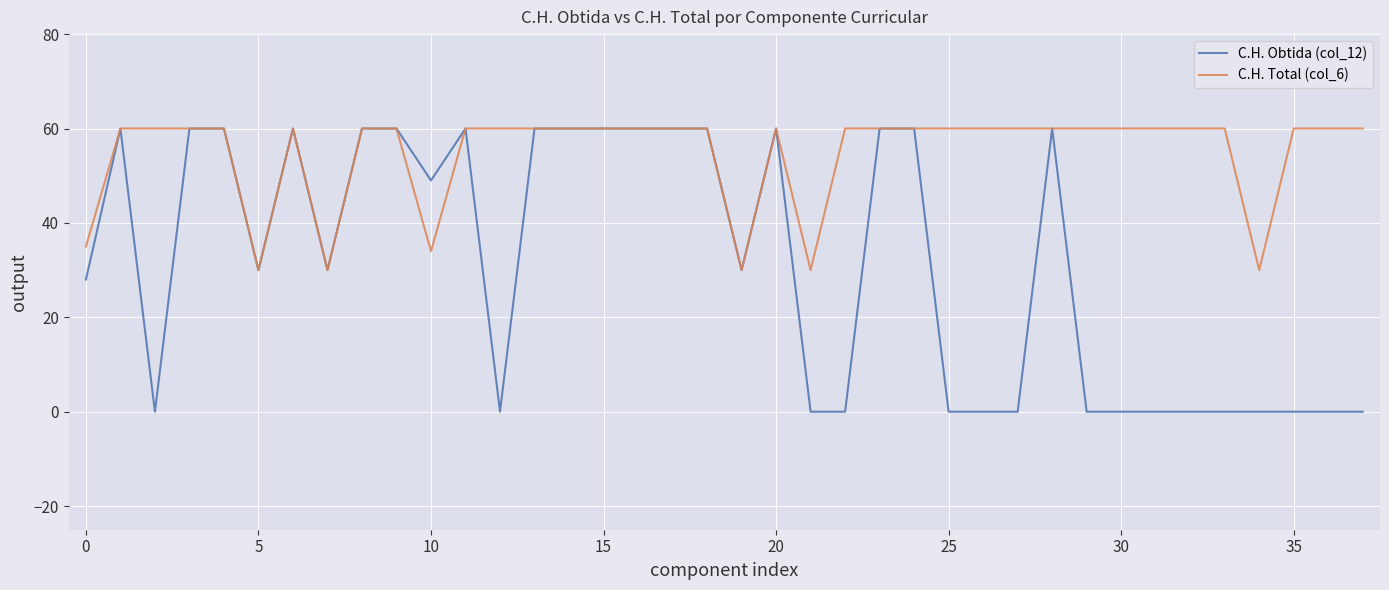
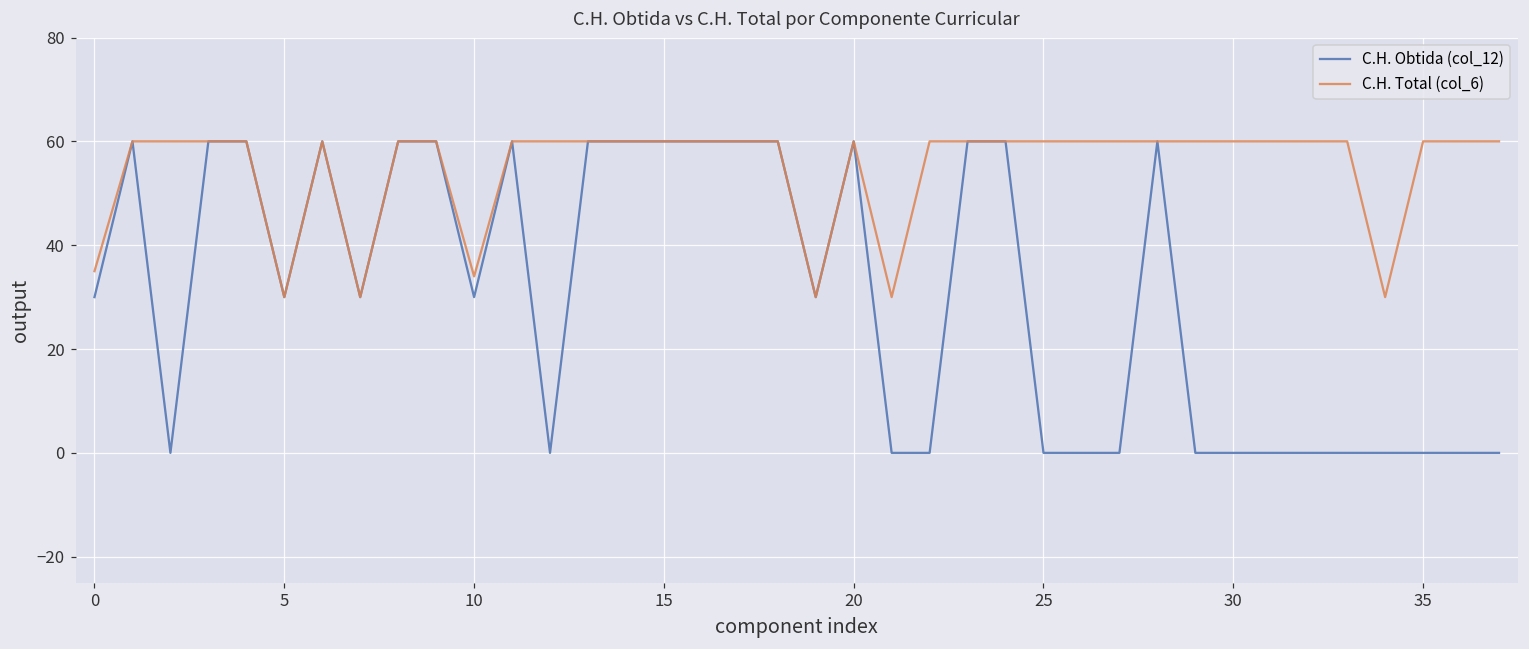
C.H. Obtida (col_12), 0: 28 -> 30
C.H. Obtida (col_12), 10: 49 -> 30
